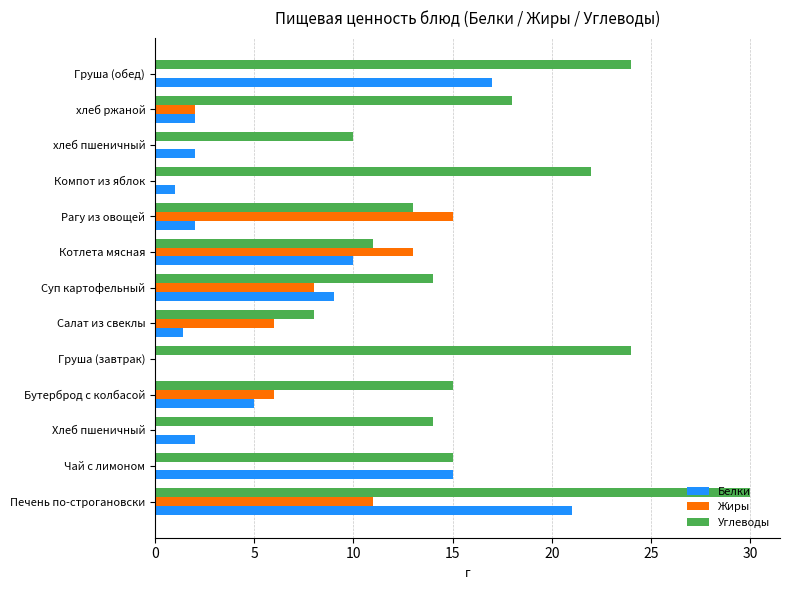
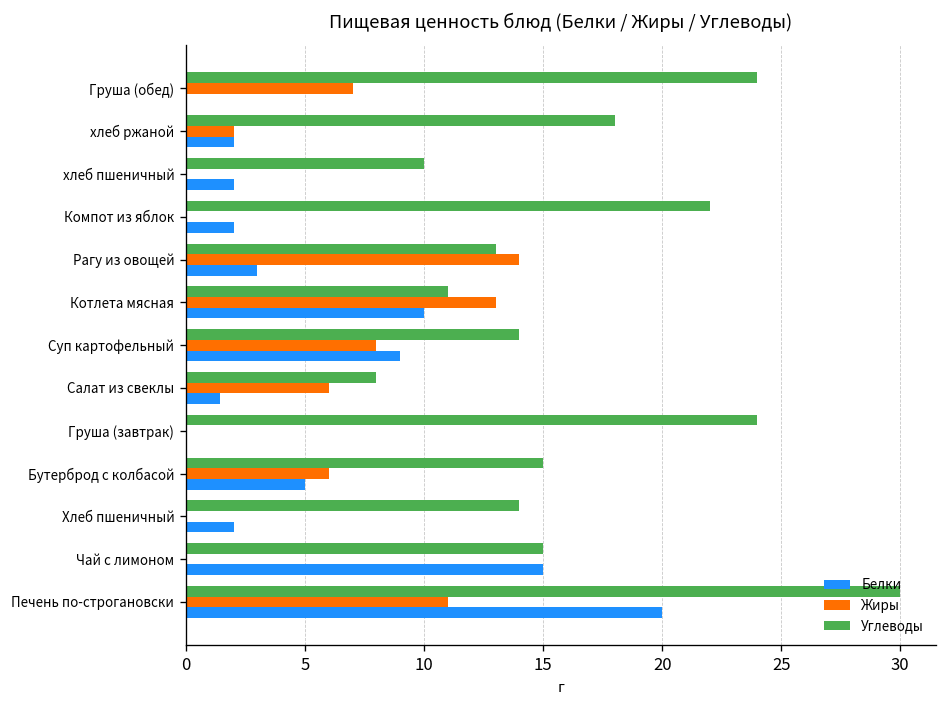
Жиры, Груша (обед): 0 -> 7
Белки, Груша (обед): 17 -> 0
Белки, Компот из яблок: 1 -> 2
Жиры, Рагу из овощей: 15 -> 14
Белки, Рагу из овощей: 2 -> 3
Белки, Печень по-строгановски: 21 -> 20
